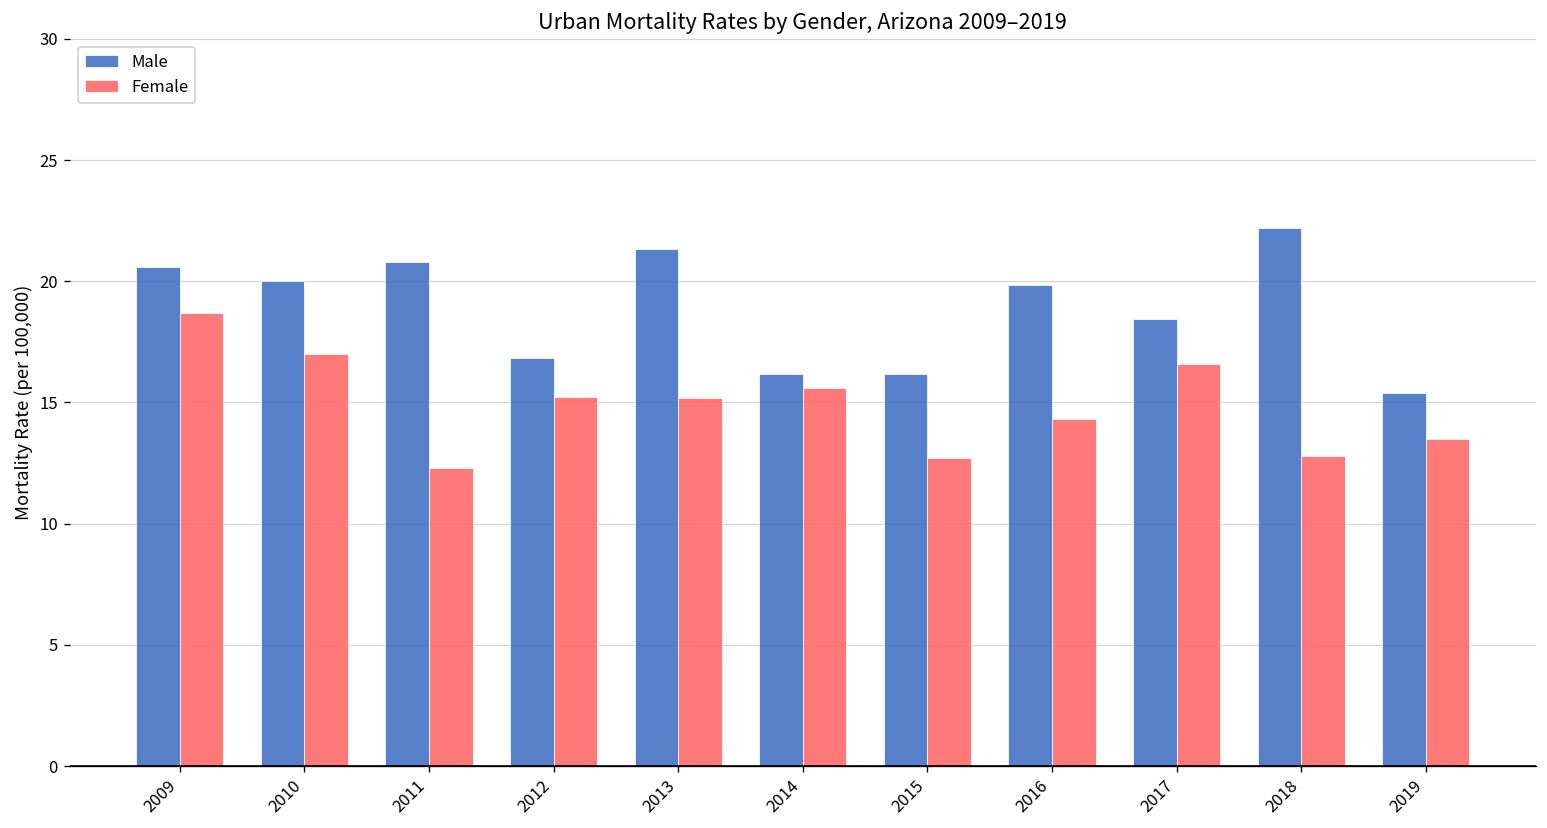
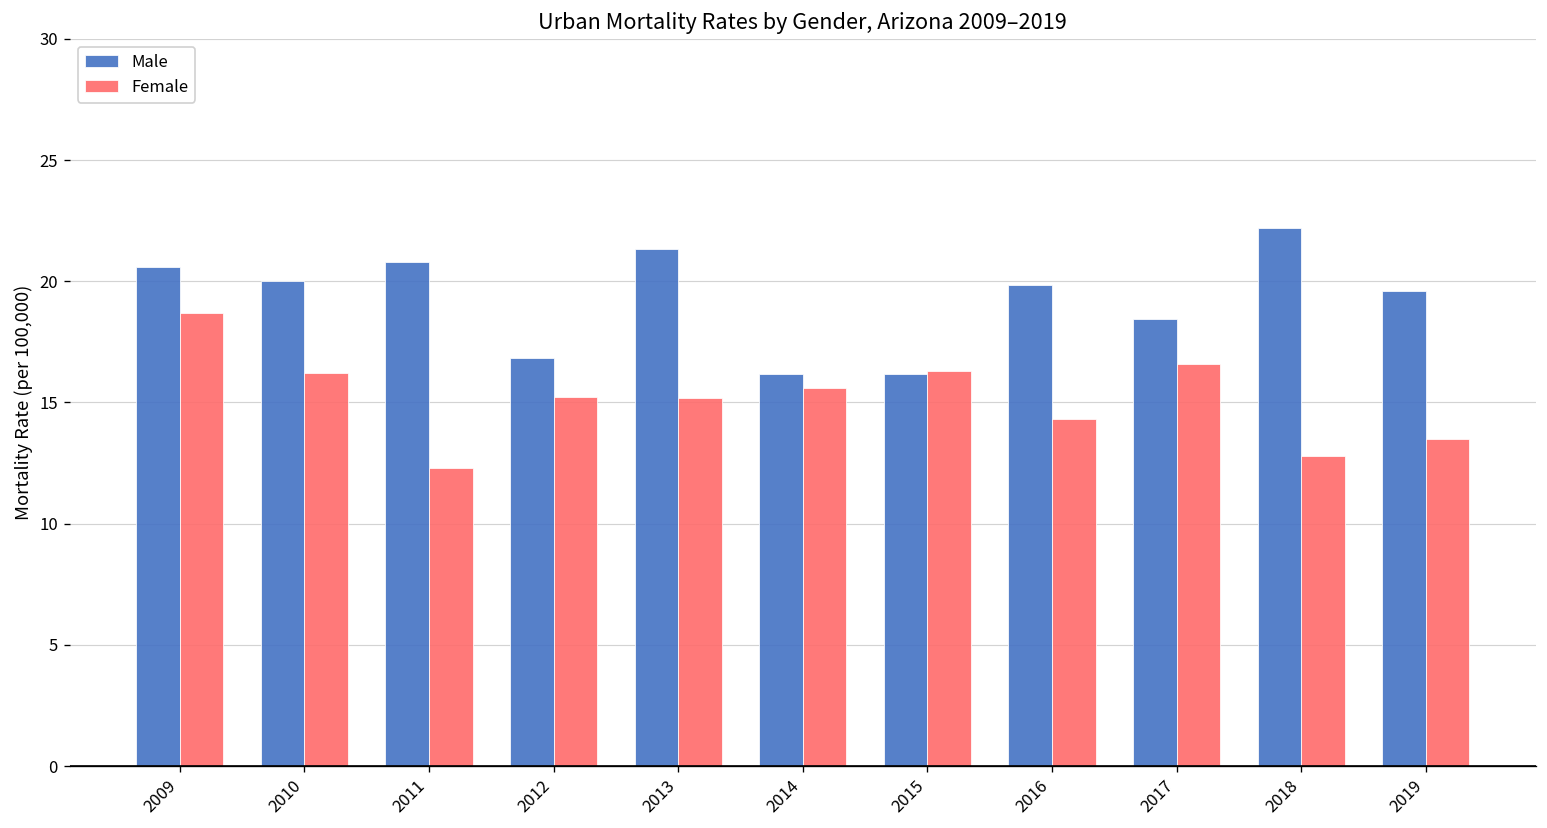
Female, 2010: 17.0 -> 16.2
Female, 2015: 12.7 -> 16.3
Male, 2019: 15.4 -> 19.6
